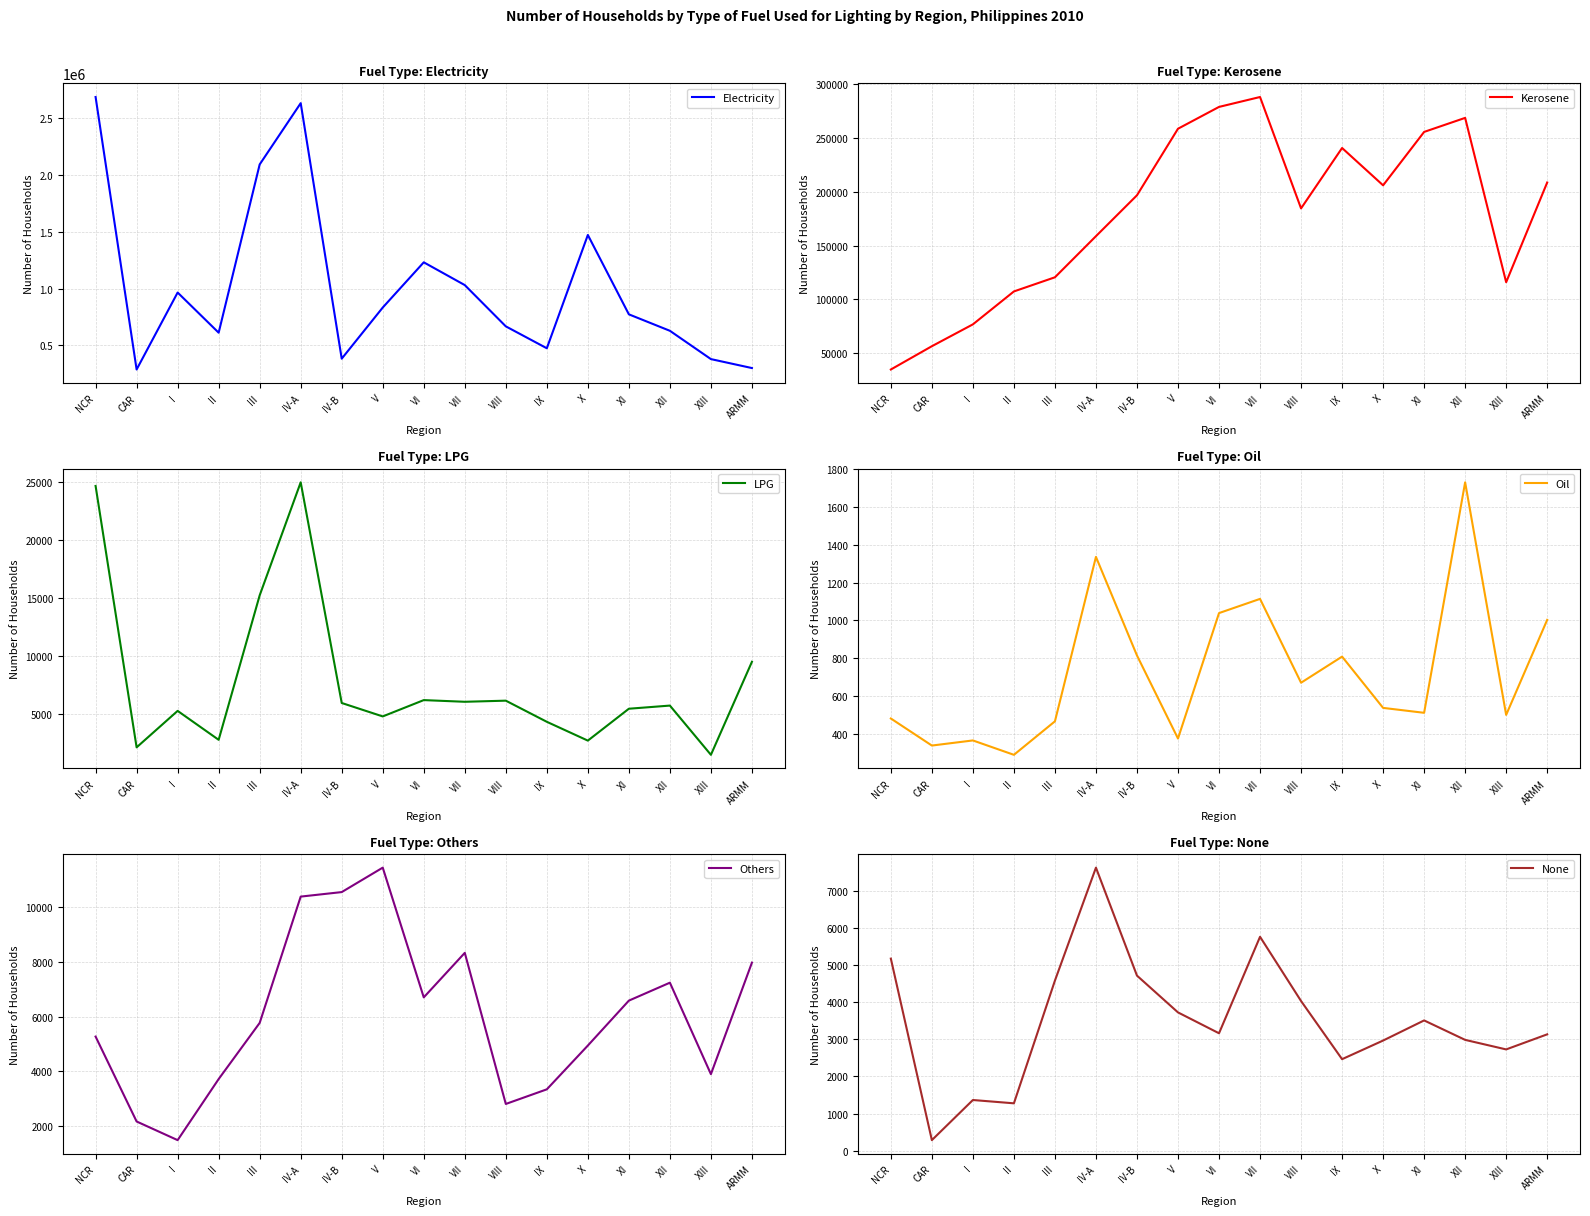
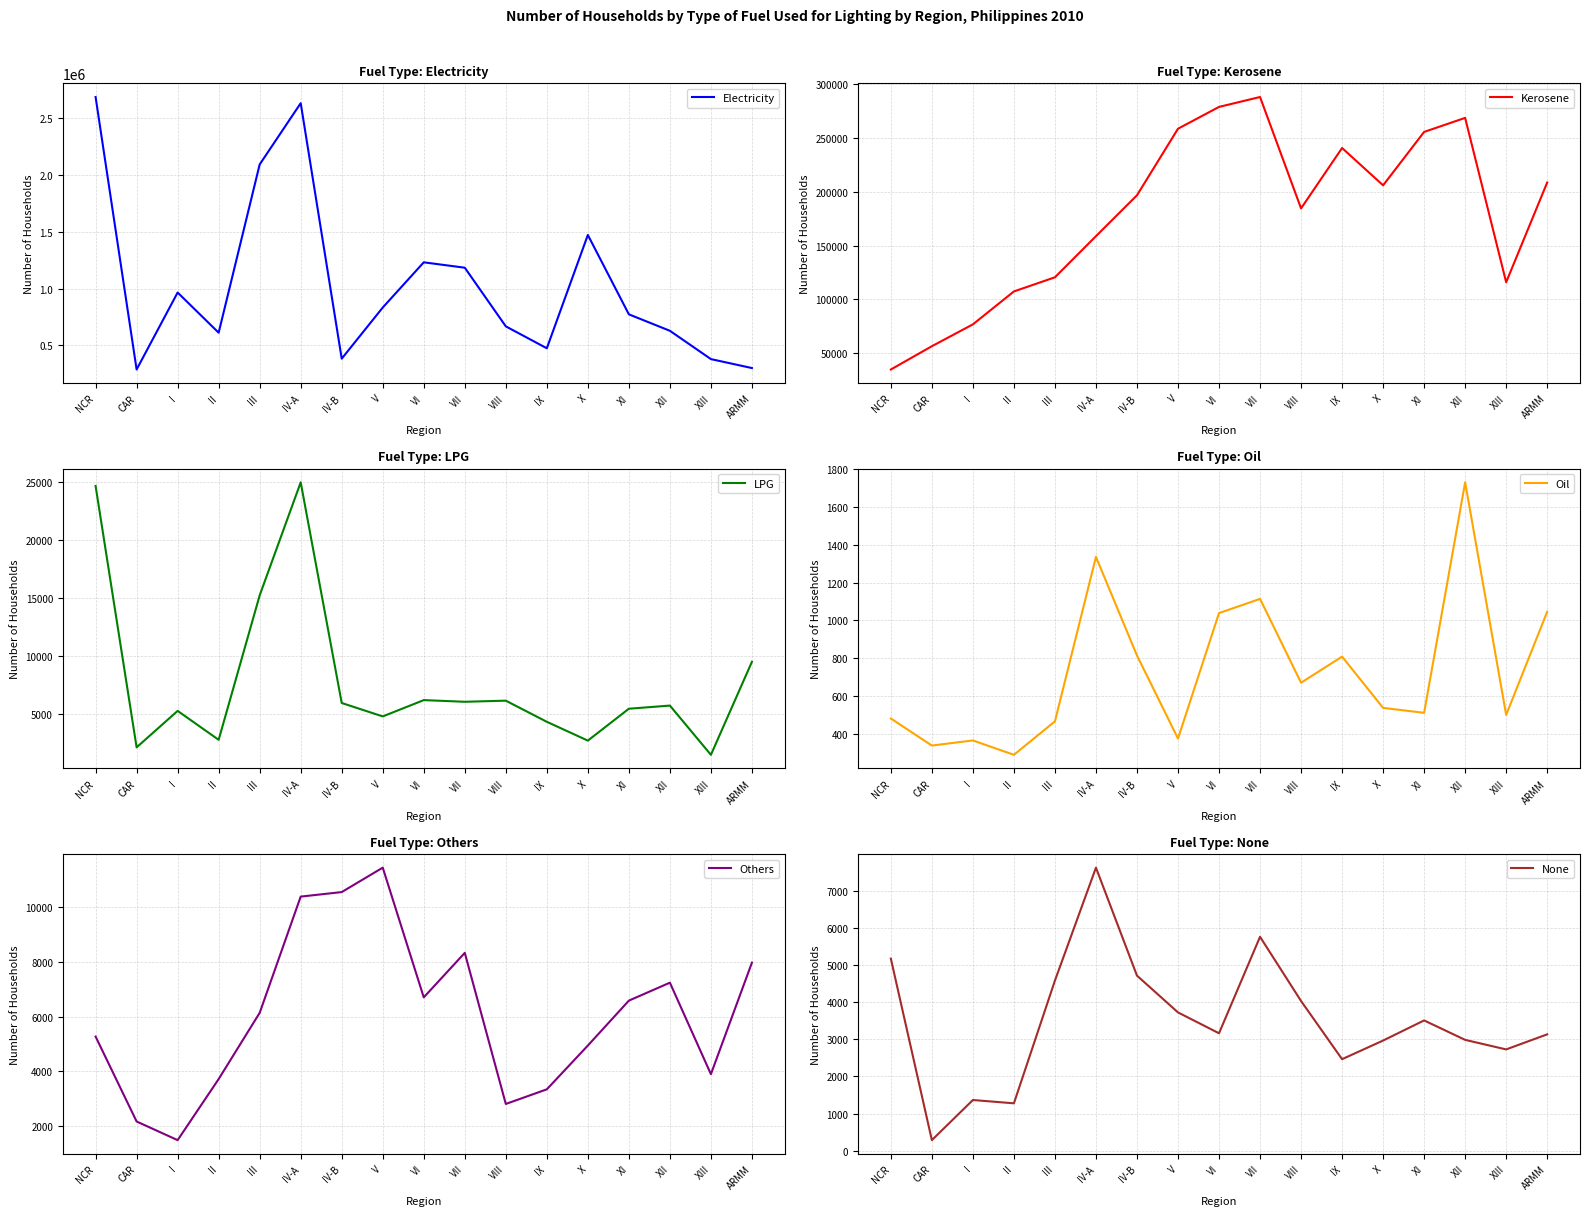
Fuel Type: Electricity, VII: 1030000 -> 1180000
Fuel Type: Oil, ARMM: 1000 -> 1050
Fuel Type: Others, III: 5800 -> 6100
